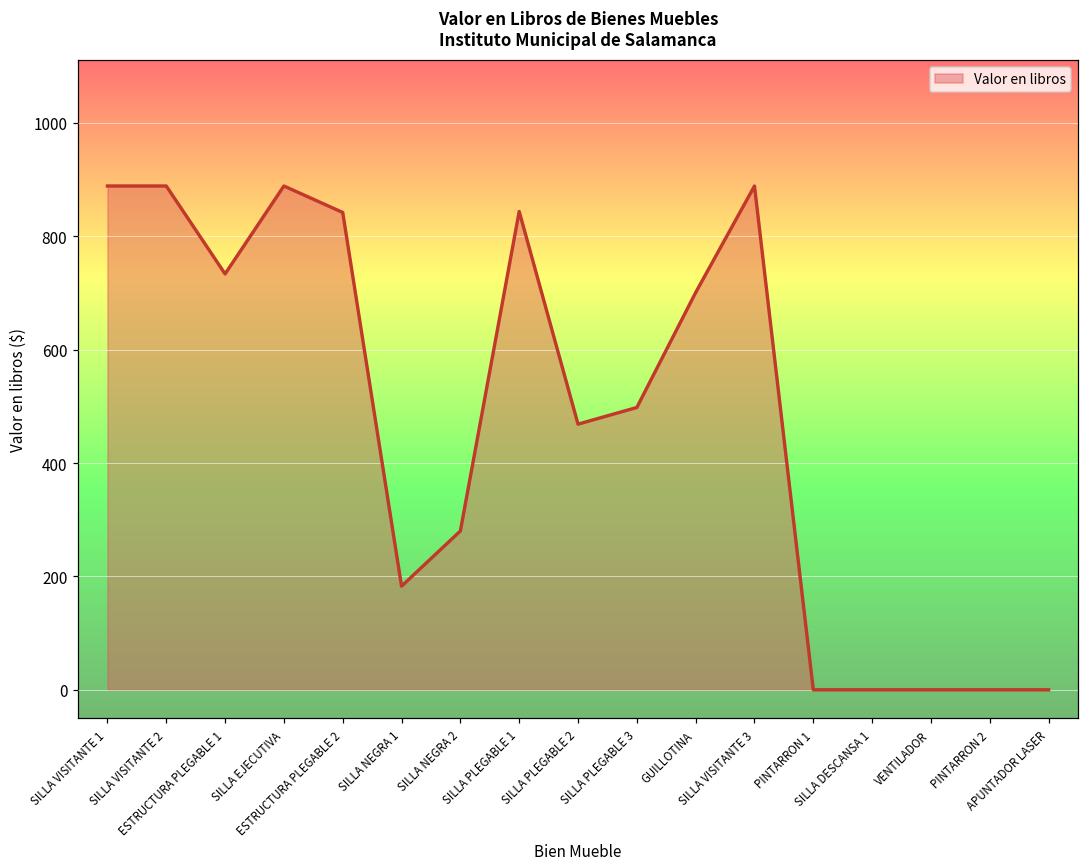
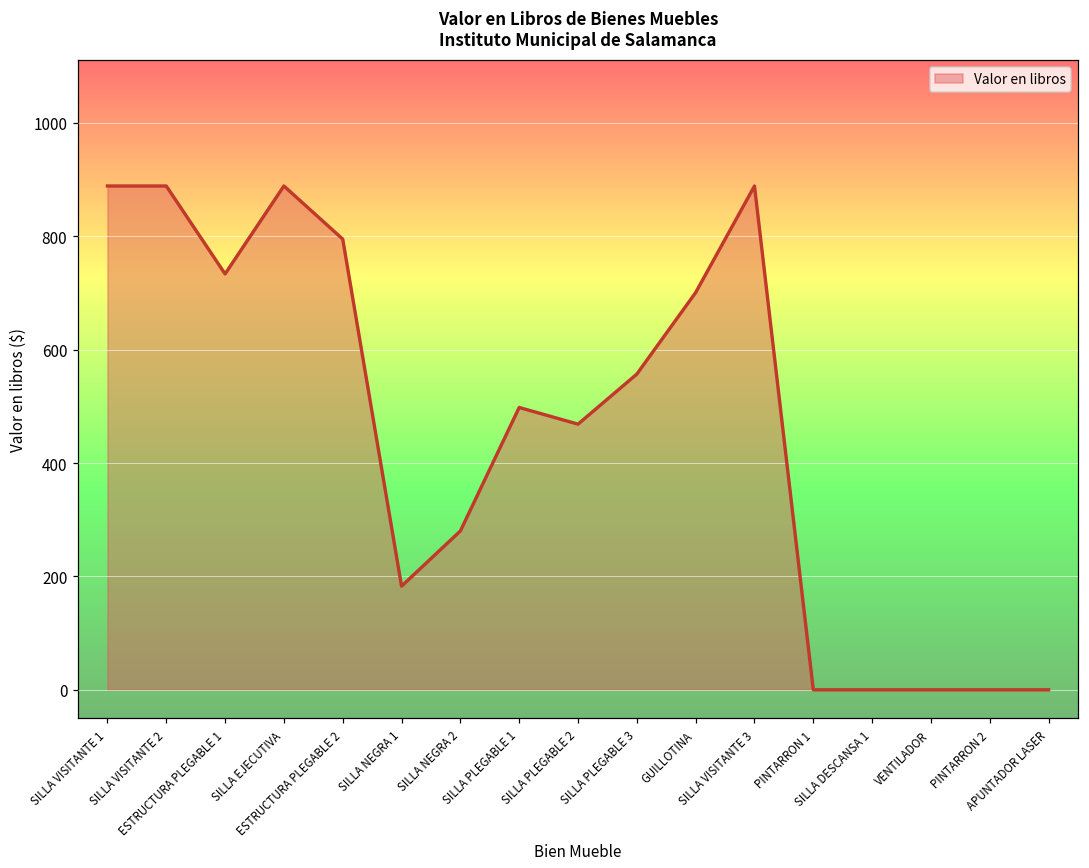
ESTRUCTURA PLEGABLE 2: 840 -> 800
SILLA PLEGABLE 1: 840 -> 500
SILLA PLEGABLE 3: 500 -> 560
